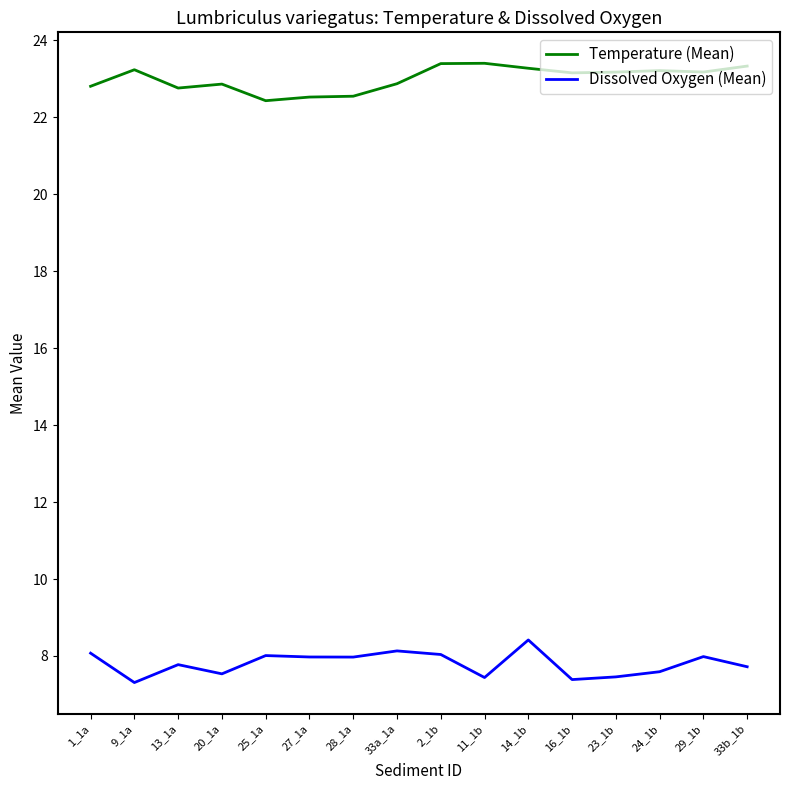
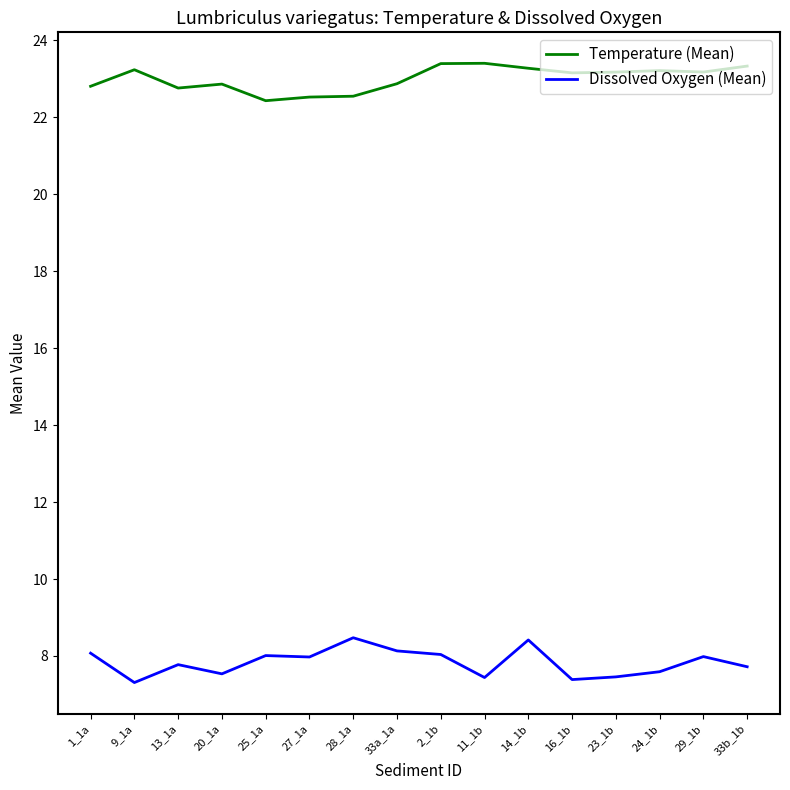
Dissolved Oxygen (Mean), 28_1a: 8.0 -> 8.5
